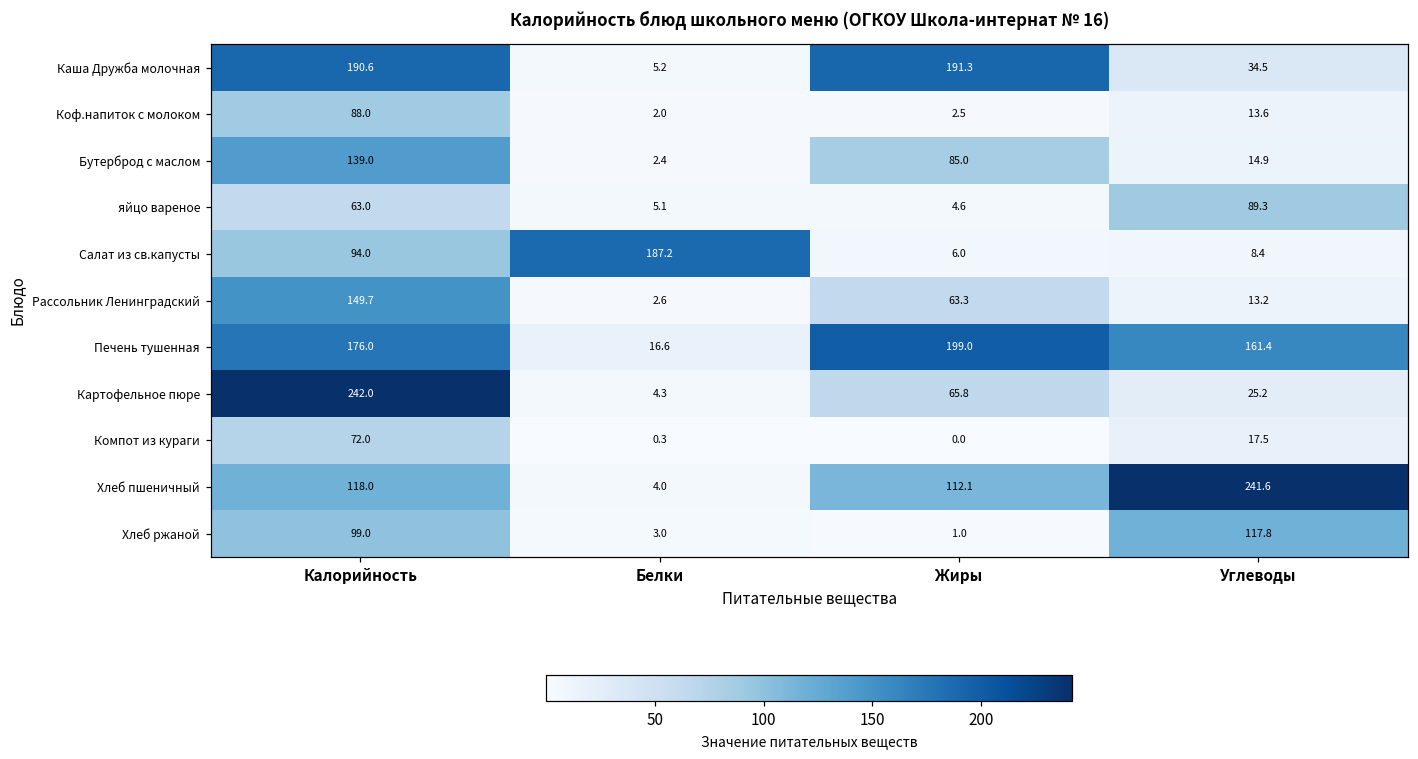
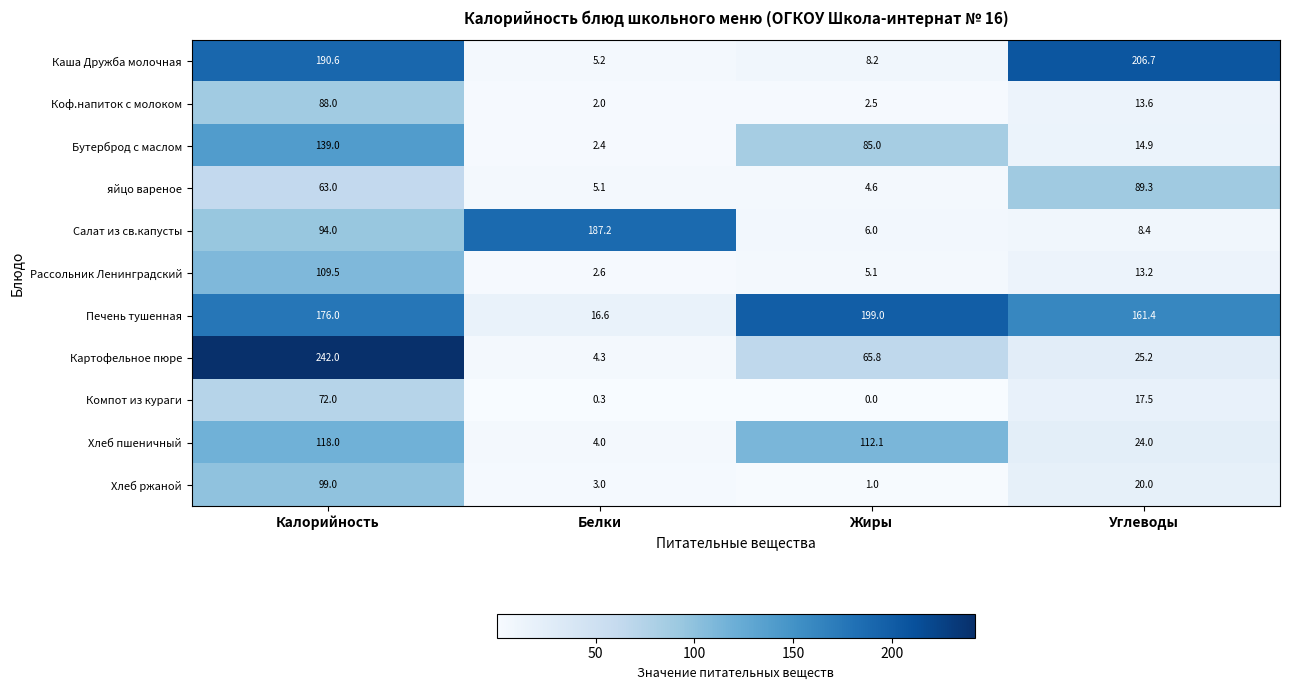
Каша Дружба молочная, Жиры: 191.3 -> 8.2
Каша Дружба молочная, Углеводы: 34.5 -> 206.7
Рассольник Ленинградский, Калорийность: 149.7 -> 109.5
Рассольник Ленинградский, Жиры: 63.3 -> 5.1
Хлеб пшеничный, Углеводы: 241.6 -> 24.0
Хлеб ржаной, Углеводы: 117.8 -> 20.0
